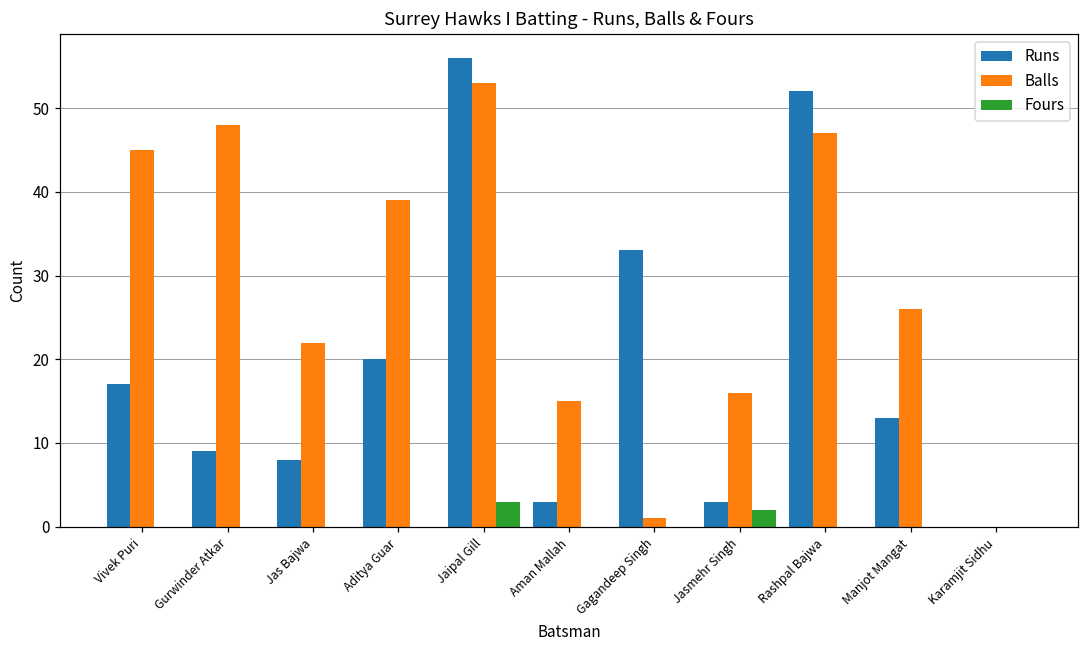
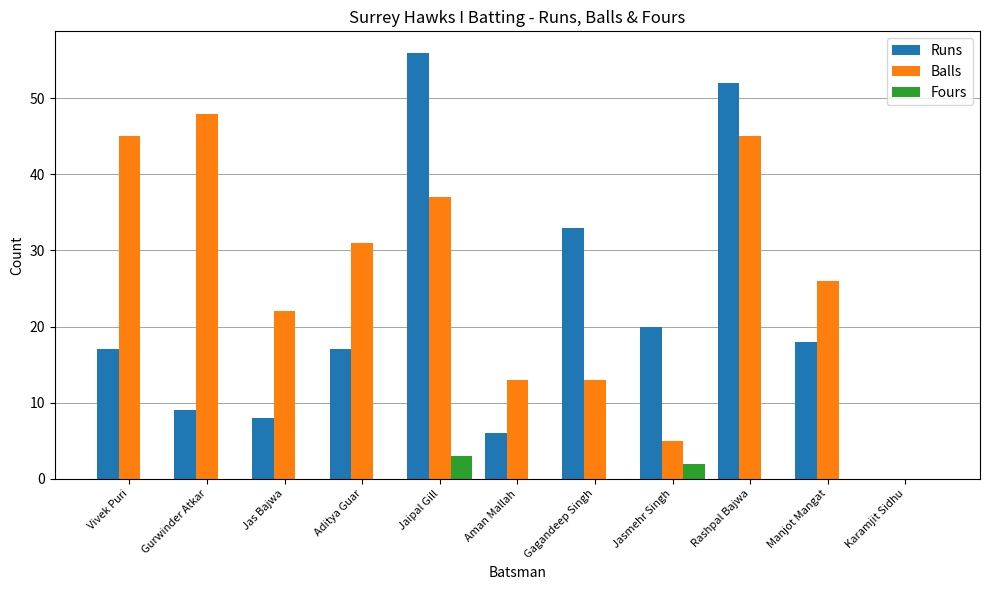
Runs, Aditya Guar: 20 -> 17
Balls, Aditya Guar: 39 -> 31
Balls, Jaipal Gill: 53 -> 37
Runs, Aman Mallah: 3 -> 6
Balls, Aman Mallah: 15 -> 13
Balls, Gagandeep Singh: 1 -> 13
Runs, Jasmehr Singh: 3 -> 20
Balls, Jasmehr Singh: 16 -> 5
Balls, Rashpal Bajwa: 47 -> 45
Runs, Manjot Mangat: 13 -> 18
